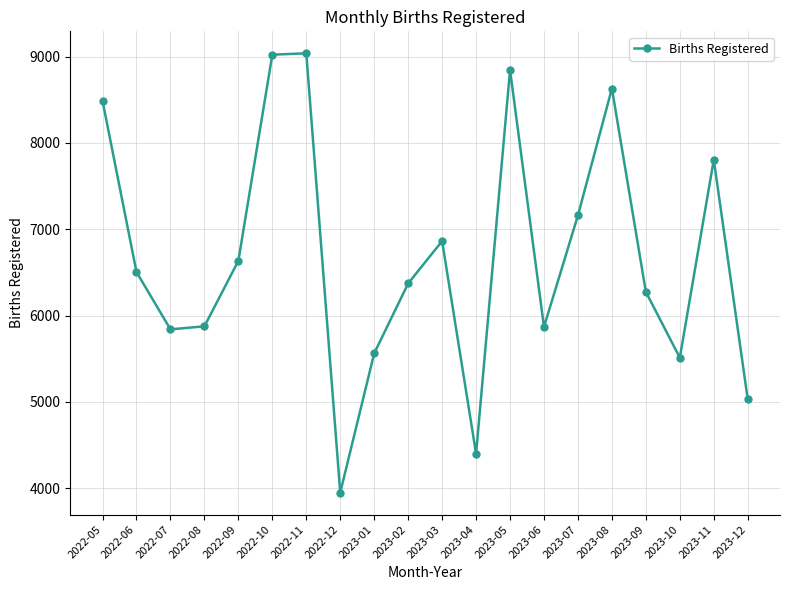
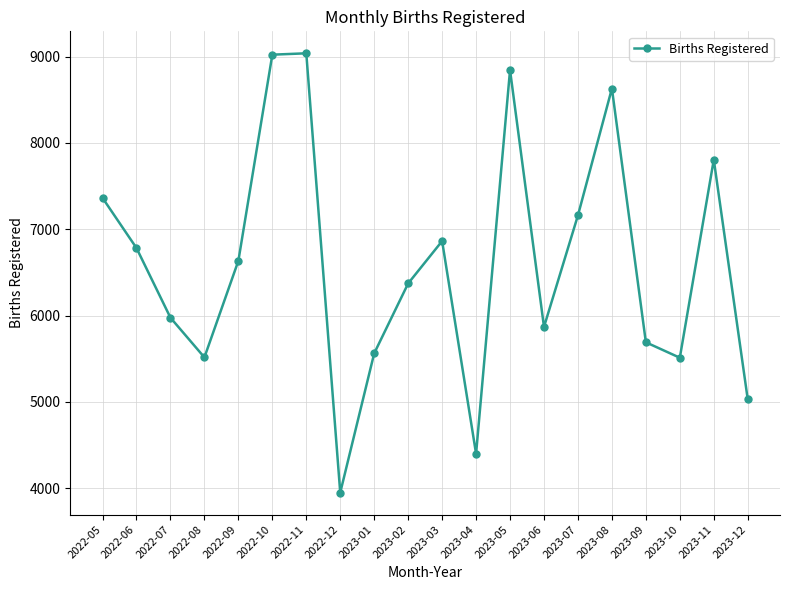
2022-05: 8500 -> 7400
2022-06: 6500 -> 6800
2022-07: 5800 -> 6000
2022-08: 5900 -> 5500
2023-09: 6300 -> 5700
